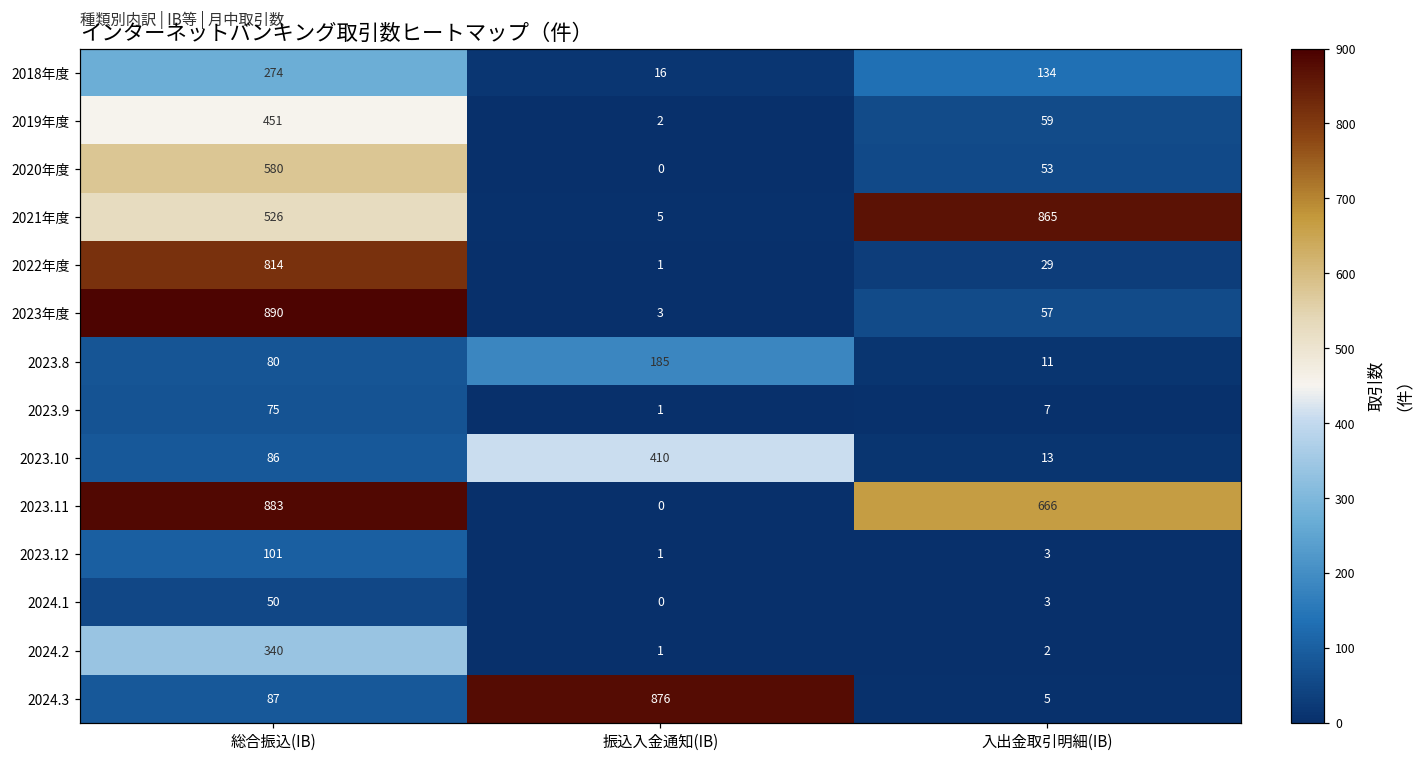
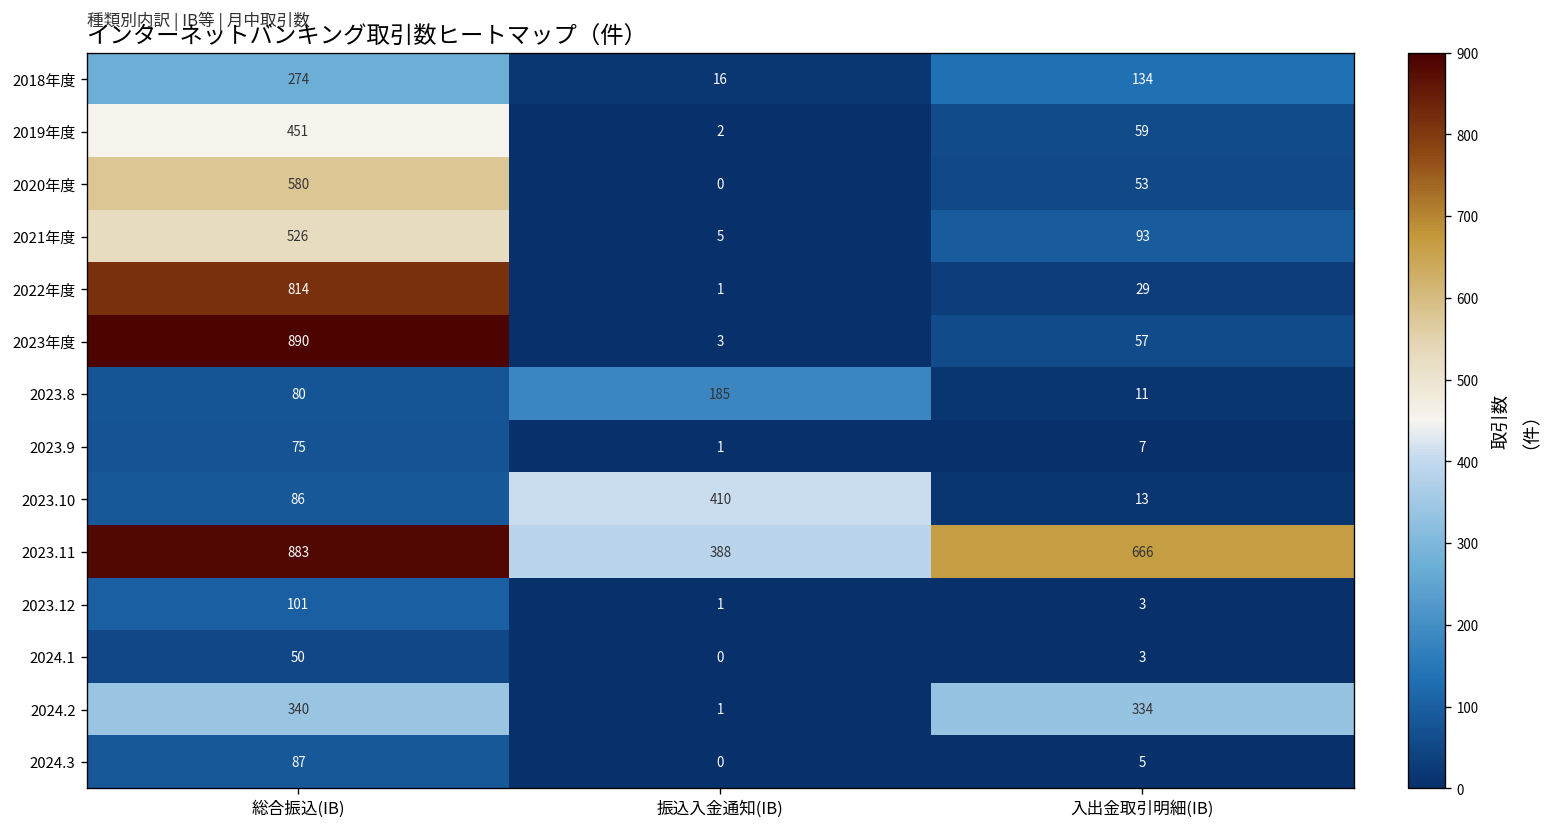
2021年度, 入出金取引明細(IB): 865 -> 93
2023.11, 振込入金通知(IB): 0 -> 388
2024.2, 入出金取引明細(IB): 2 -> 334
2024.3, 振込入金通知(IB): 876 -> 0
